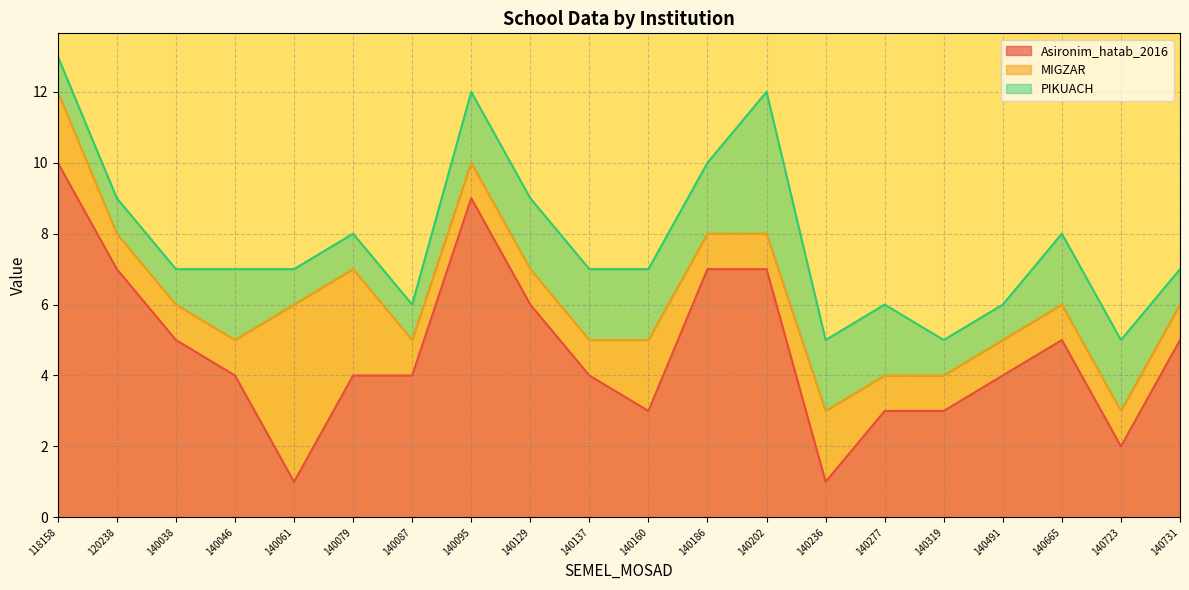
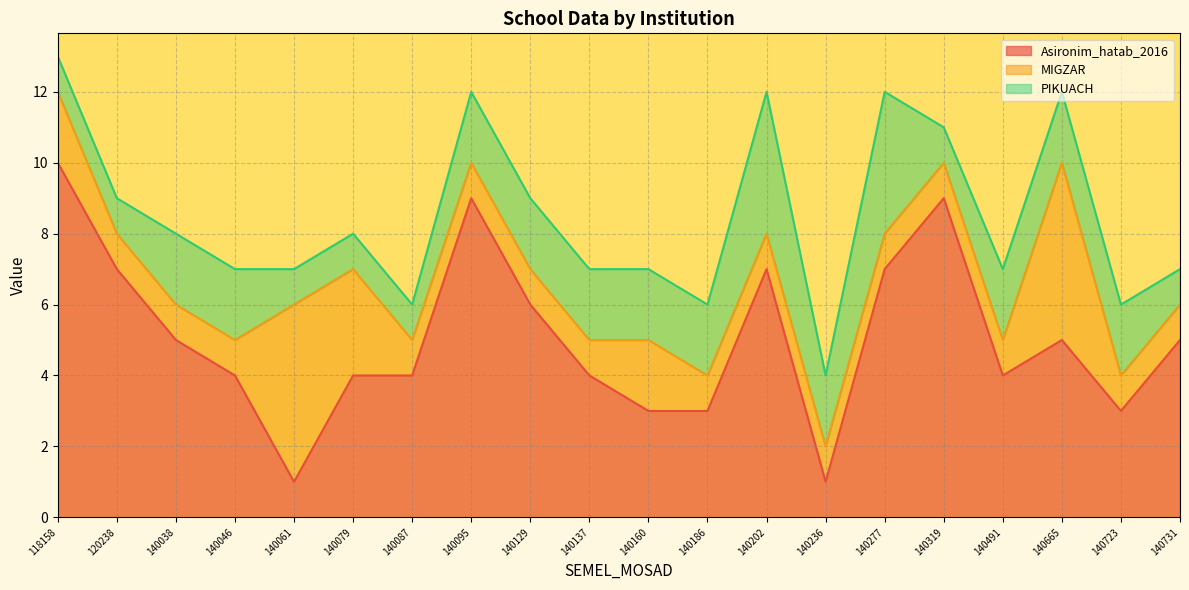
PIKUACH, 140038: 1 -> 2
Asironim_hatab_2016, 140186: 7 -> 3
MIGZAR, 140236: 2 -> 1
Asironim_hatab_2016, 140277: 3 -> 7
PIKUACH, 140277: 2 -> 4
Asironim_hatab_2016, 140319: 3 -> 9
PIKUACH, 140491: 1 -> 2
MIGZAR, 140665: 1 -> 5
Asironim_hatab_2016, 140723: 2 -> 3
